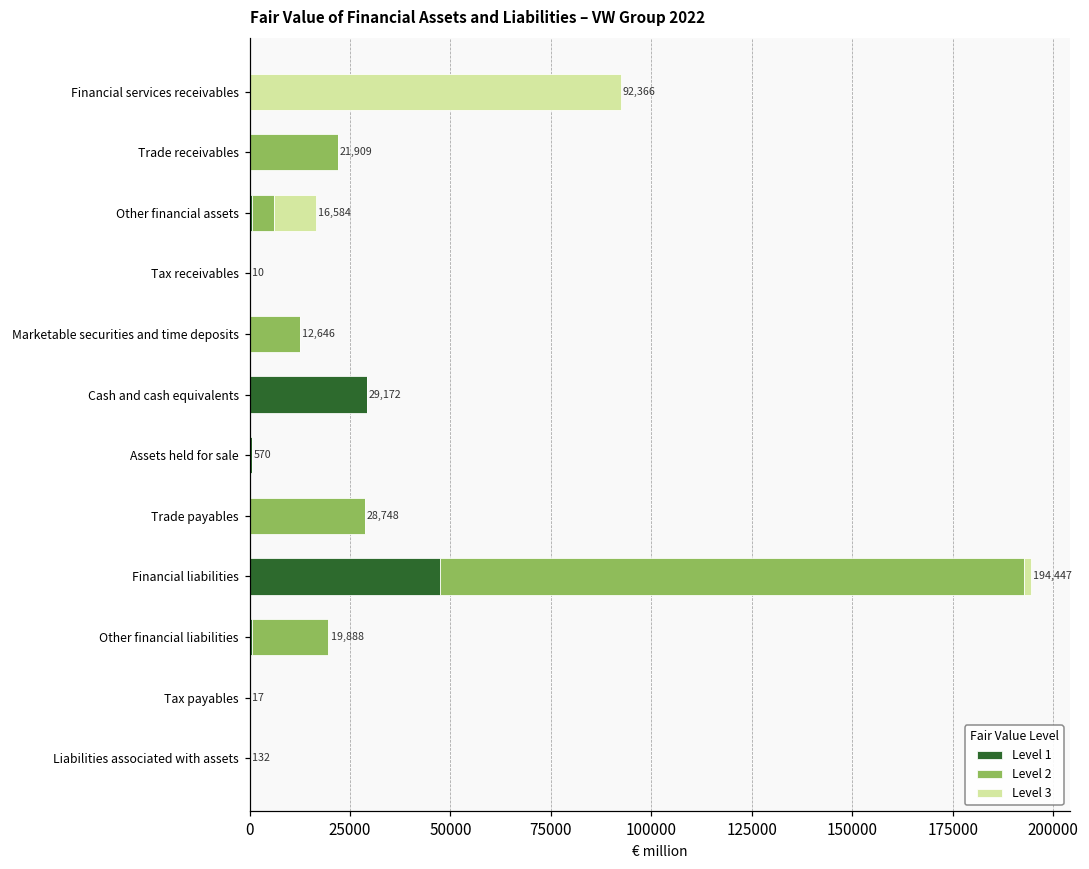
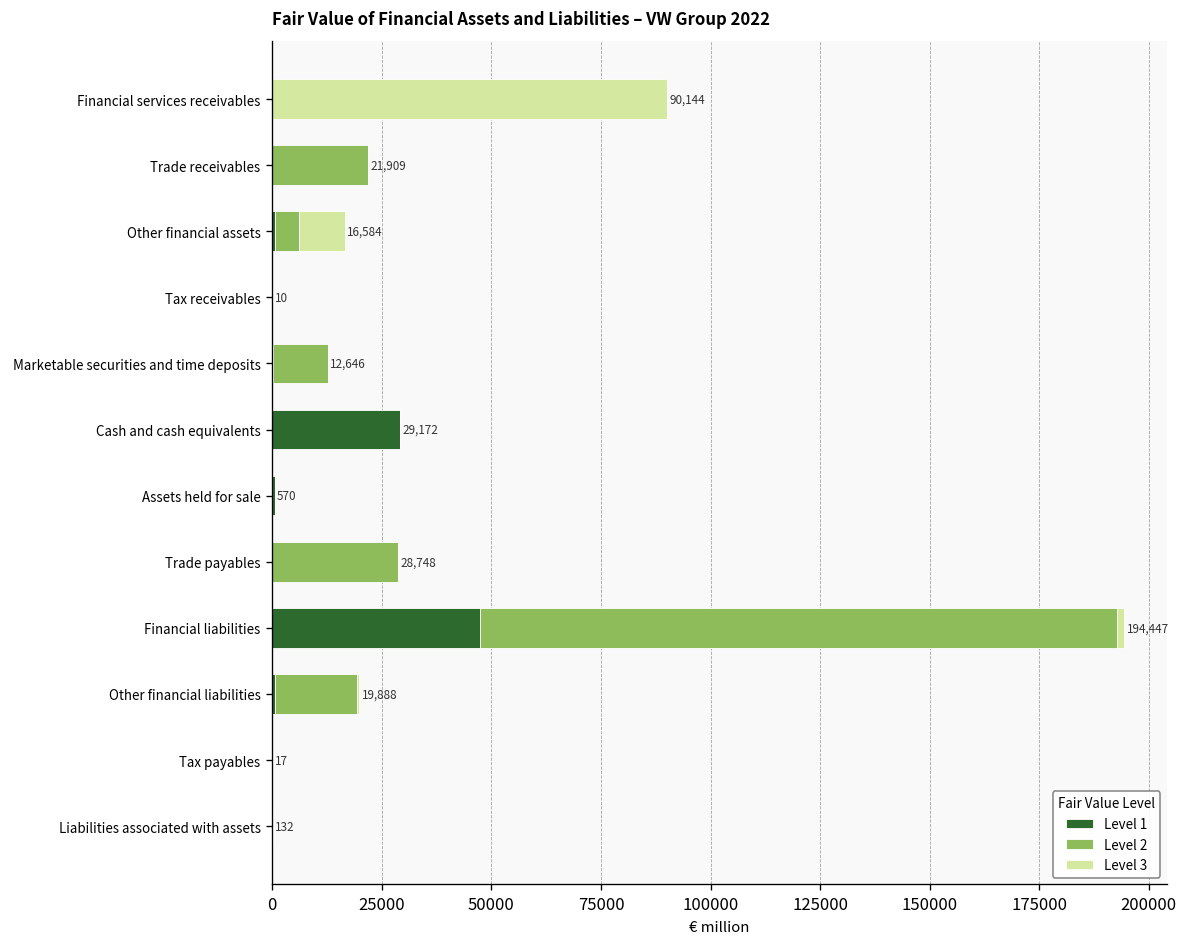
Level 3, Financial services receivables: 92,366 -> 90,144
